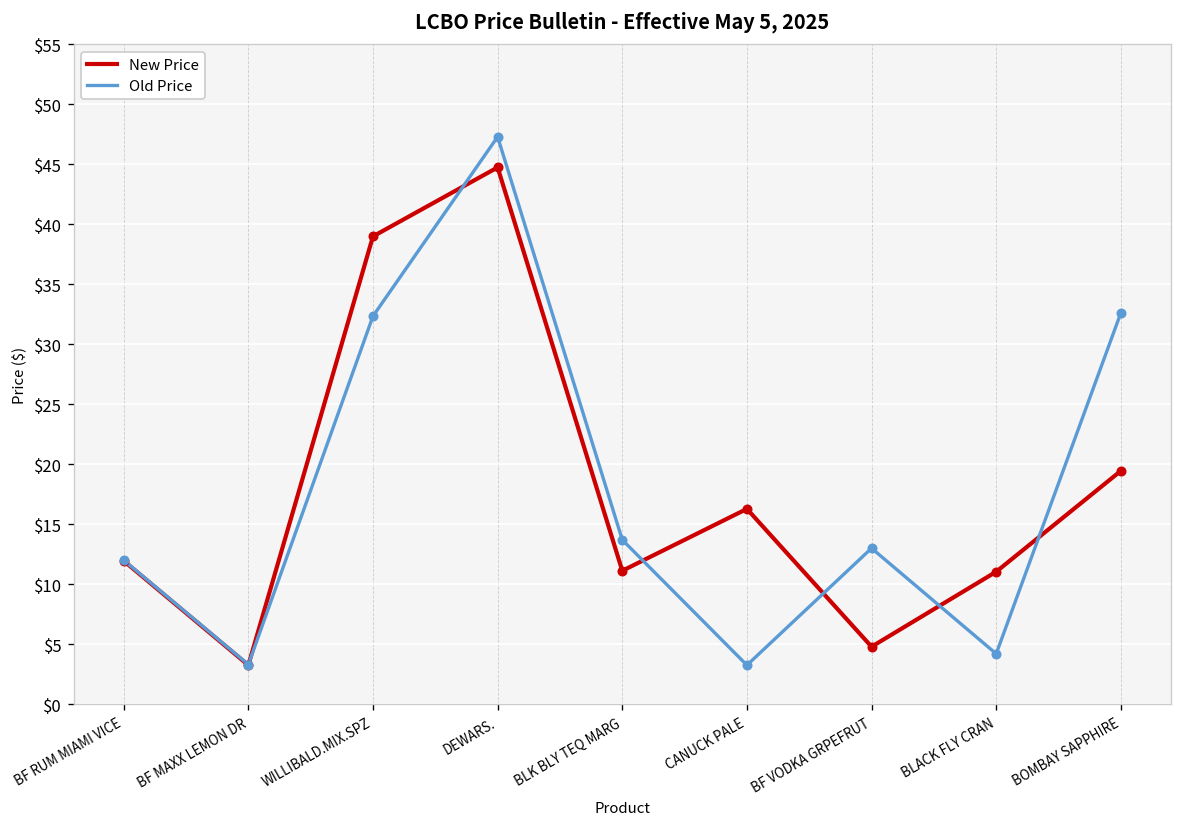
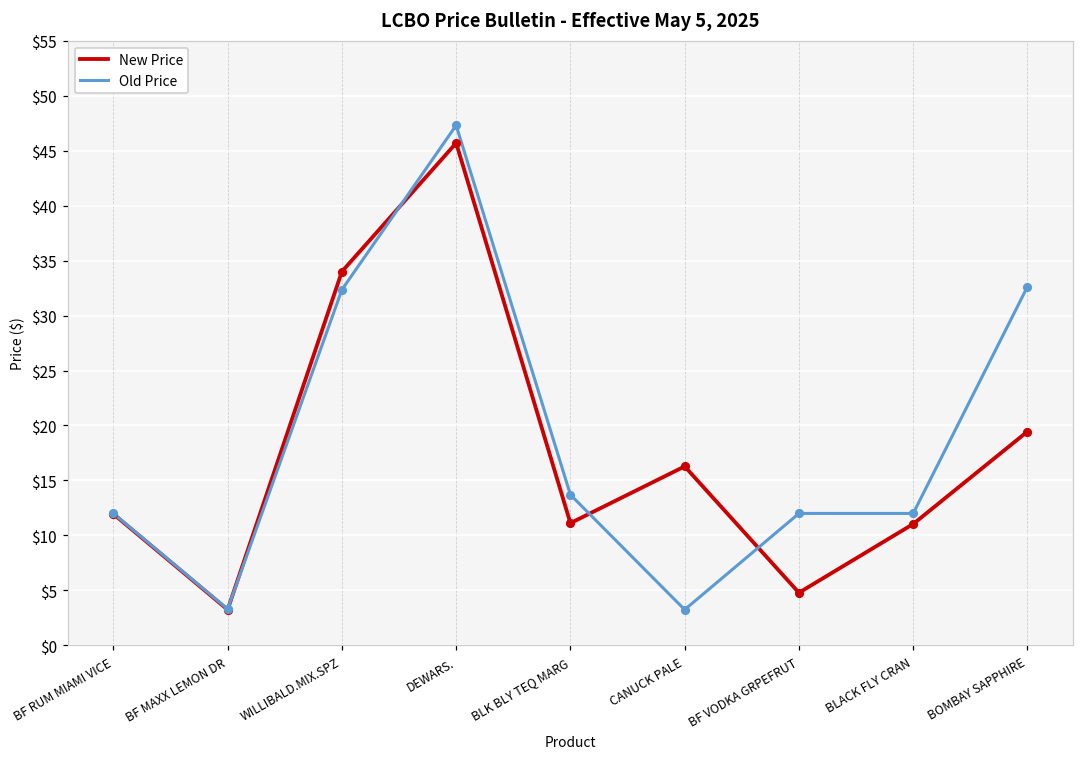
New Price, WILLIBALD.MIX.SPZ: $39 -> $34
New Price, DEWARS.: $45 -> $46
Old Price, BF VODKA GRPEFRUT: $13 -> $12
Old Price, BLACK FLY CRAN: $4 -> $12
